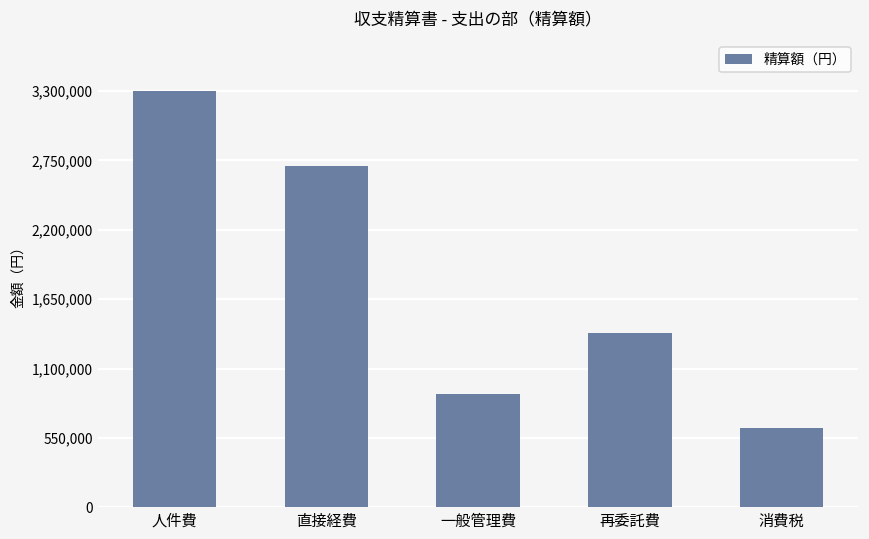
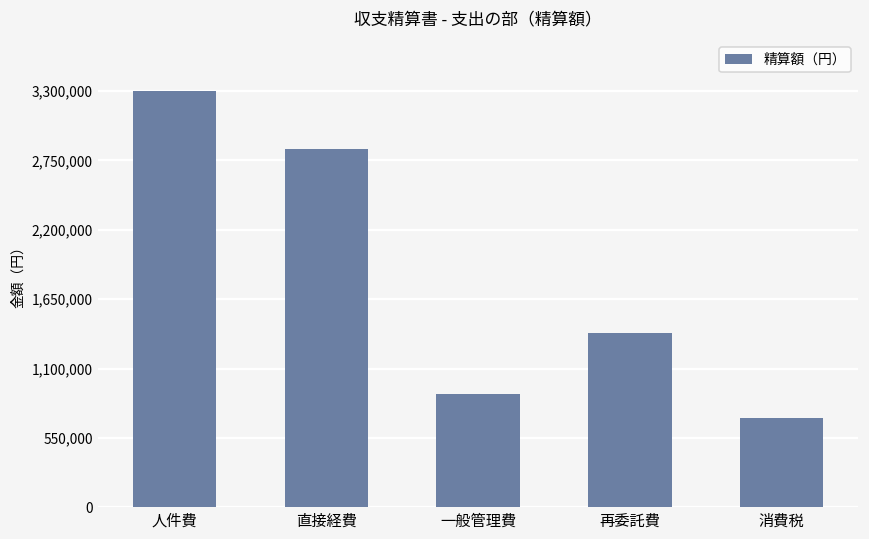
直接経費: 2,710,000 -> 2,840,000
消費税: 630,000 -> 710,000
